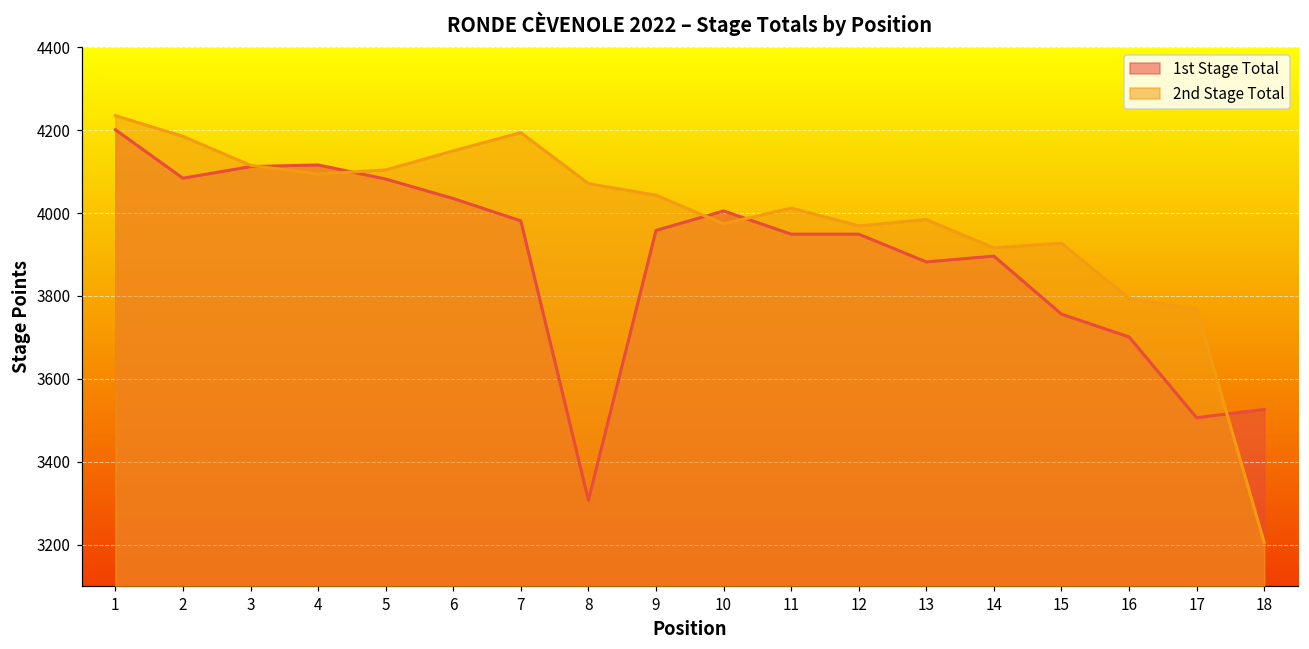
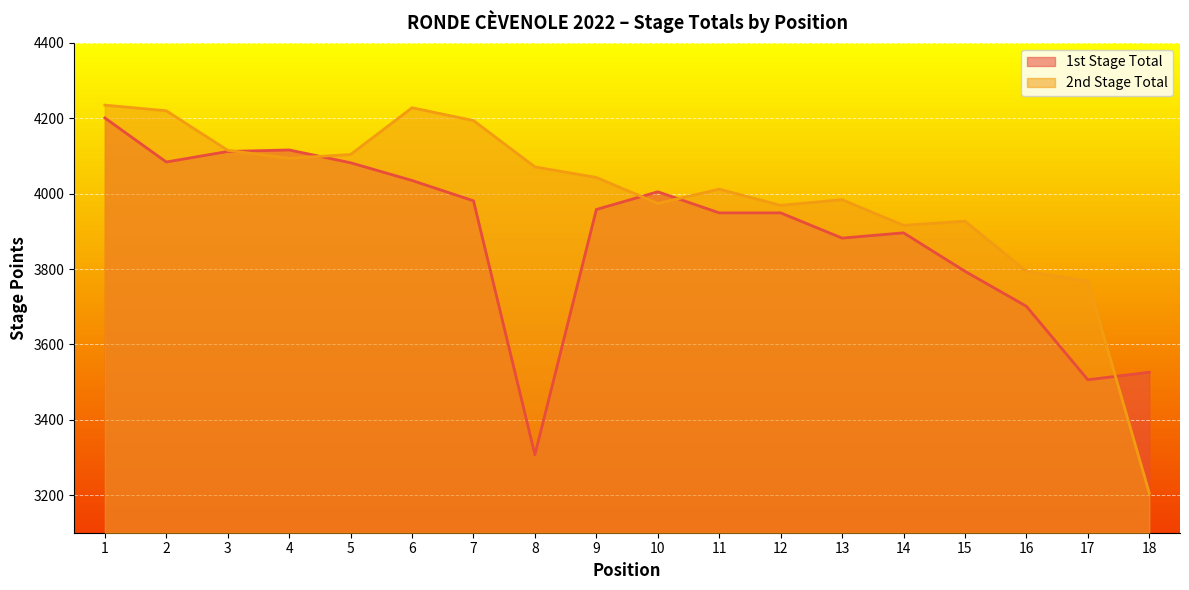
2nd Stage Total, 2: 4190 -> 4220
2nd Stage Total, 6: 4150 -> 4230
1st Stage Total, 15: 3760 -> 3790
